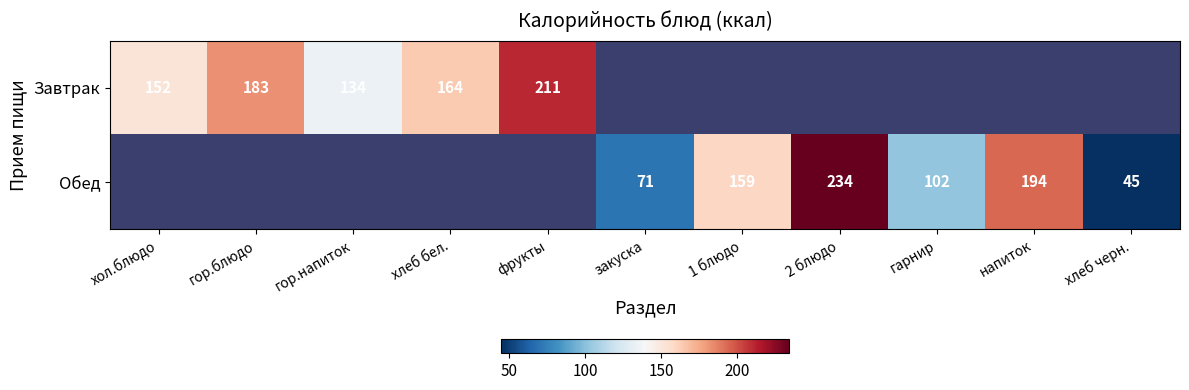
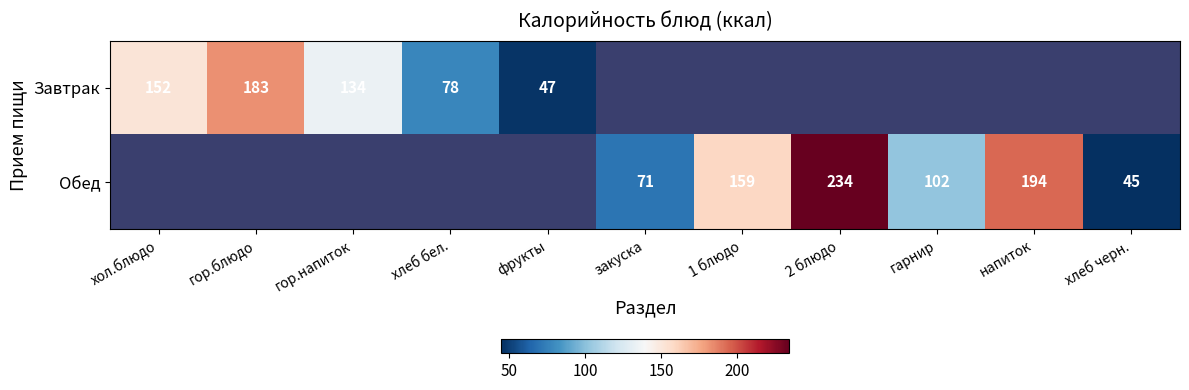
Завтрак, хлеб бел.: 164 -> 78
Завтрак, фрукты: 211 -> 47
